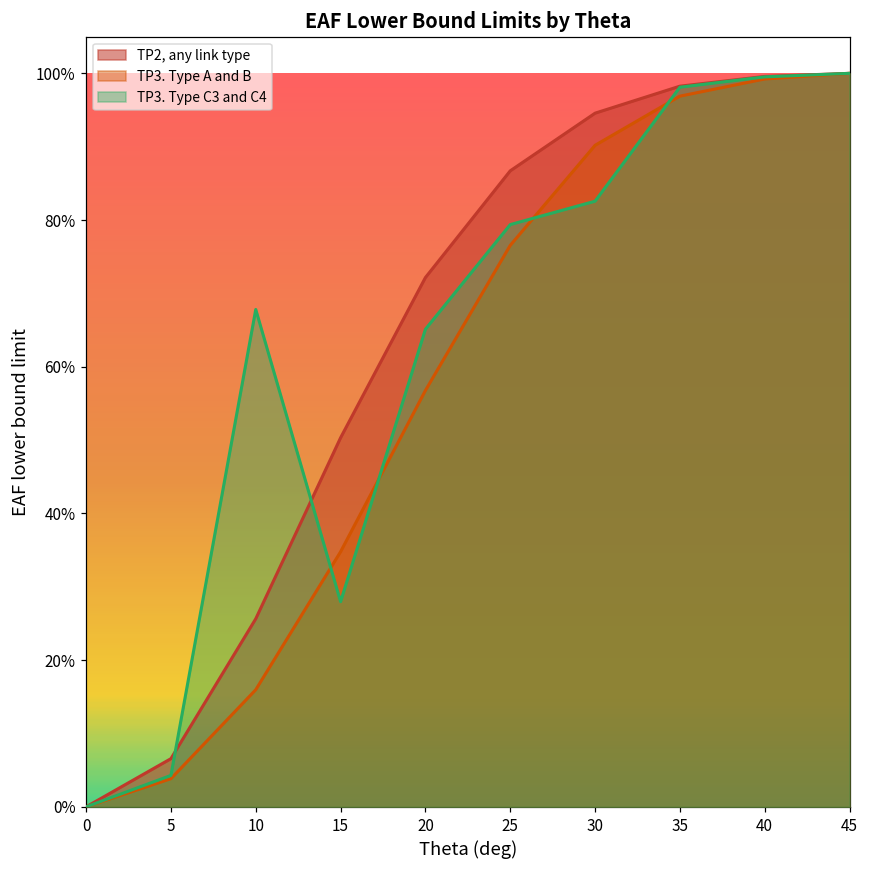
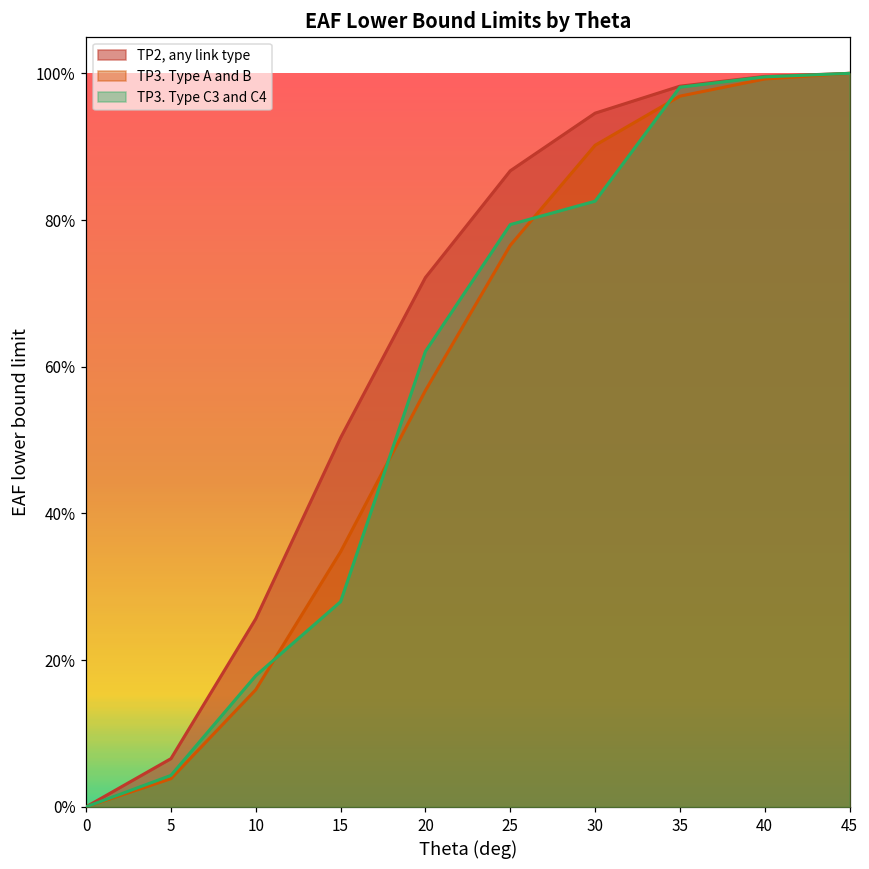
TP3. Type C3 and C4, 10: 68% -> 18%
TP3. Type C3 and C4, 20: 65% -> 62%
